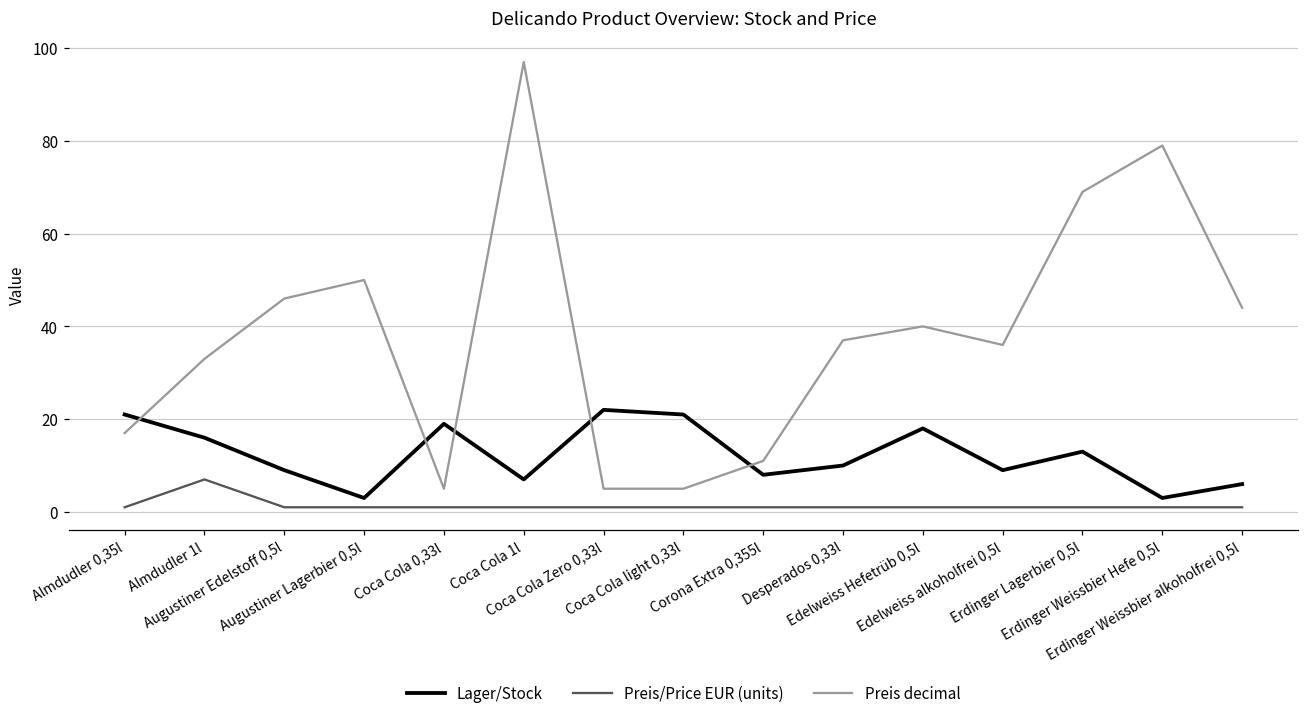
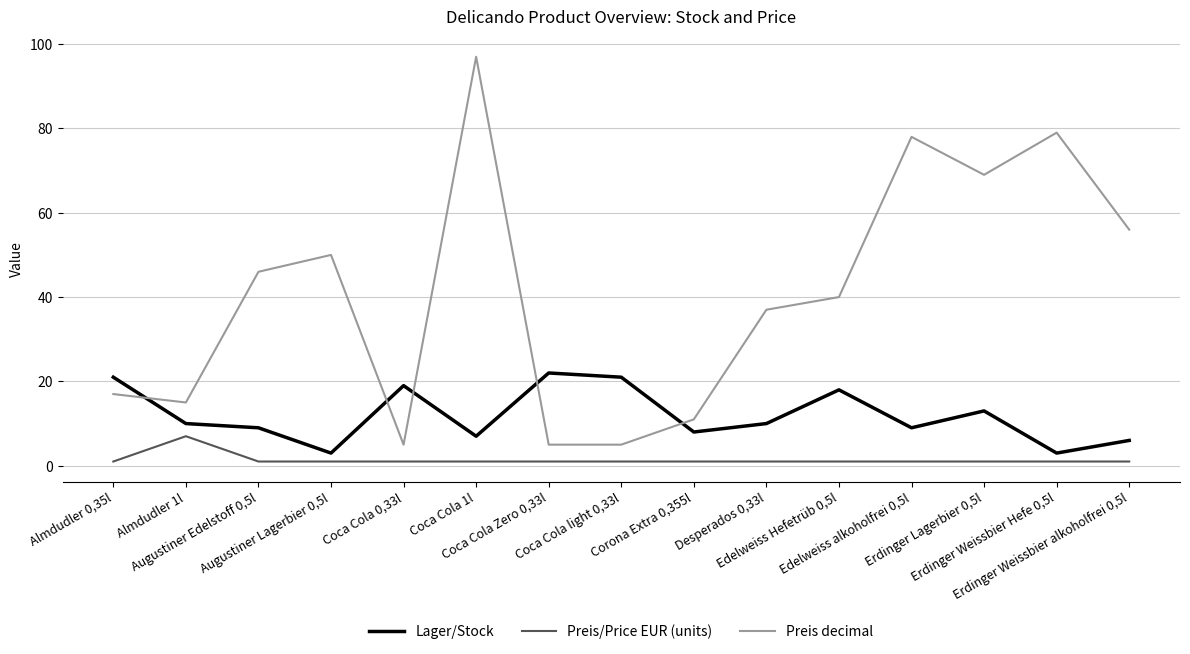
Lager/Stock, Almdudler 1l: 16 -> 10
Preis decimal, Almdudler 1l: 33 -> 15
Preis decimal, Edelweiss alkoholfrei 0,5l: 36 -> 78
Preis decimal, Erdinger Weissbier alkoholfrei 0,5l: 44 -> 56
